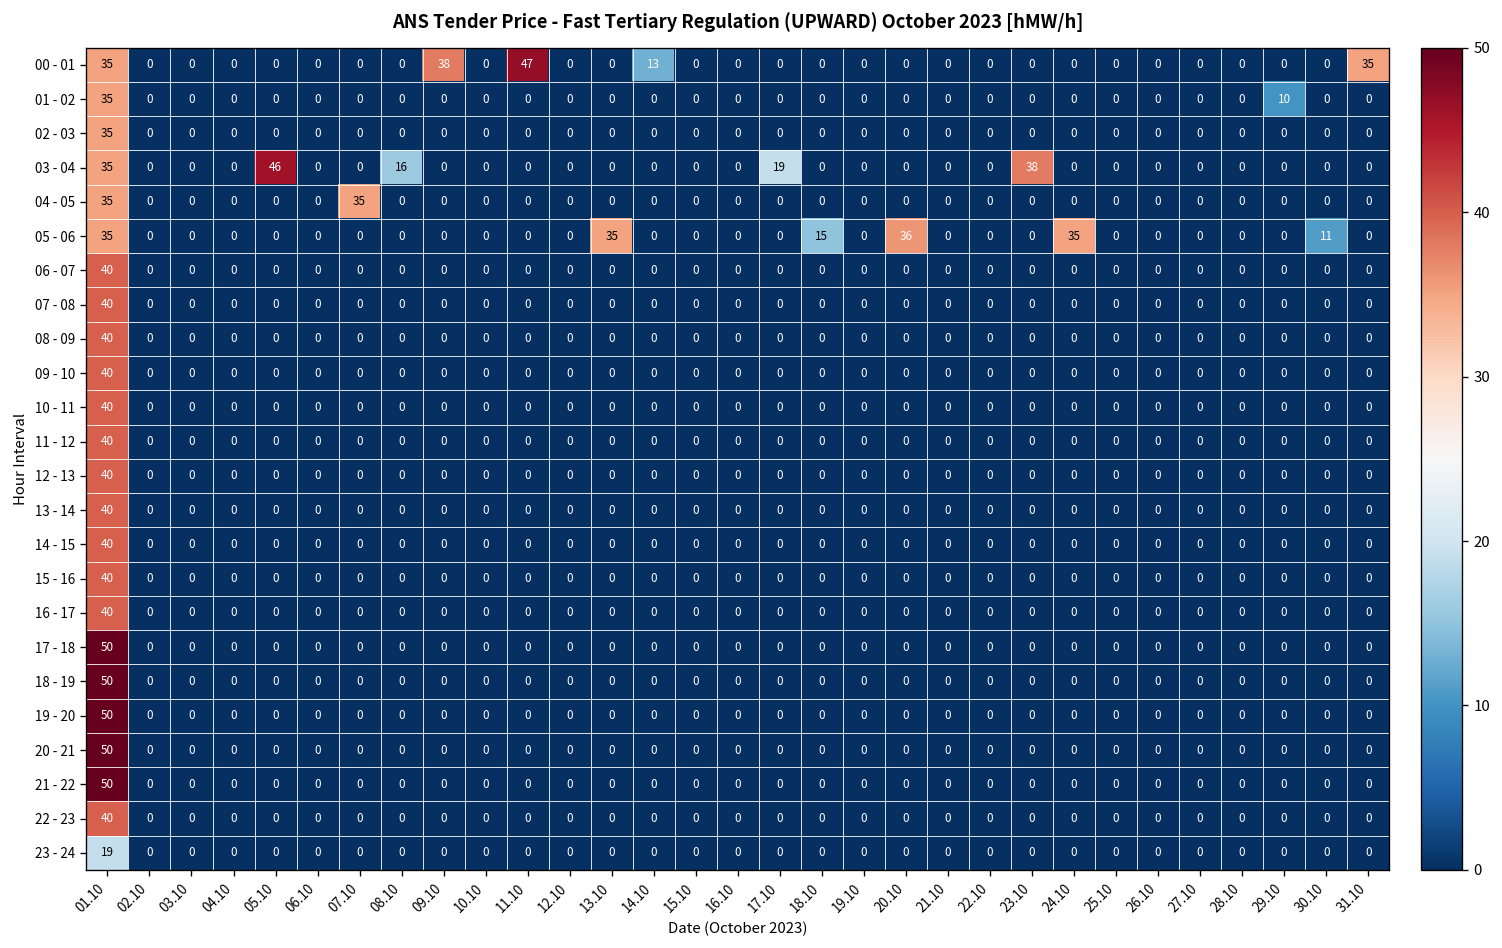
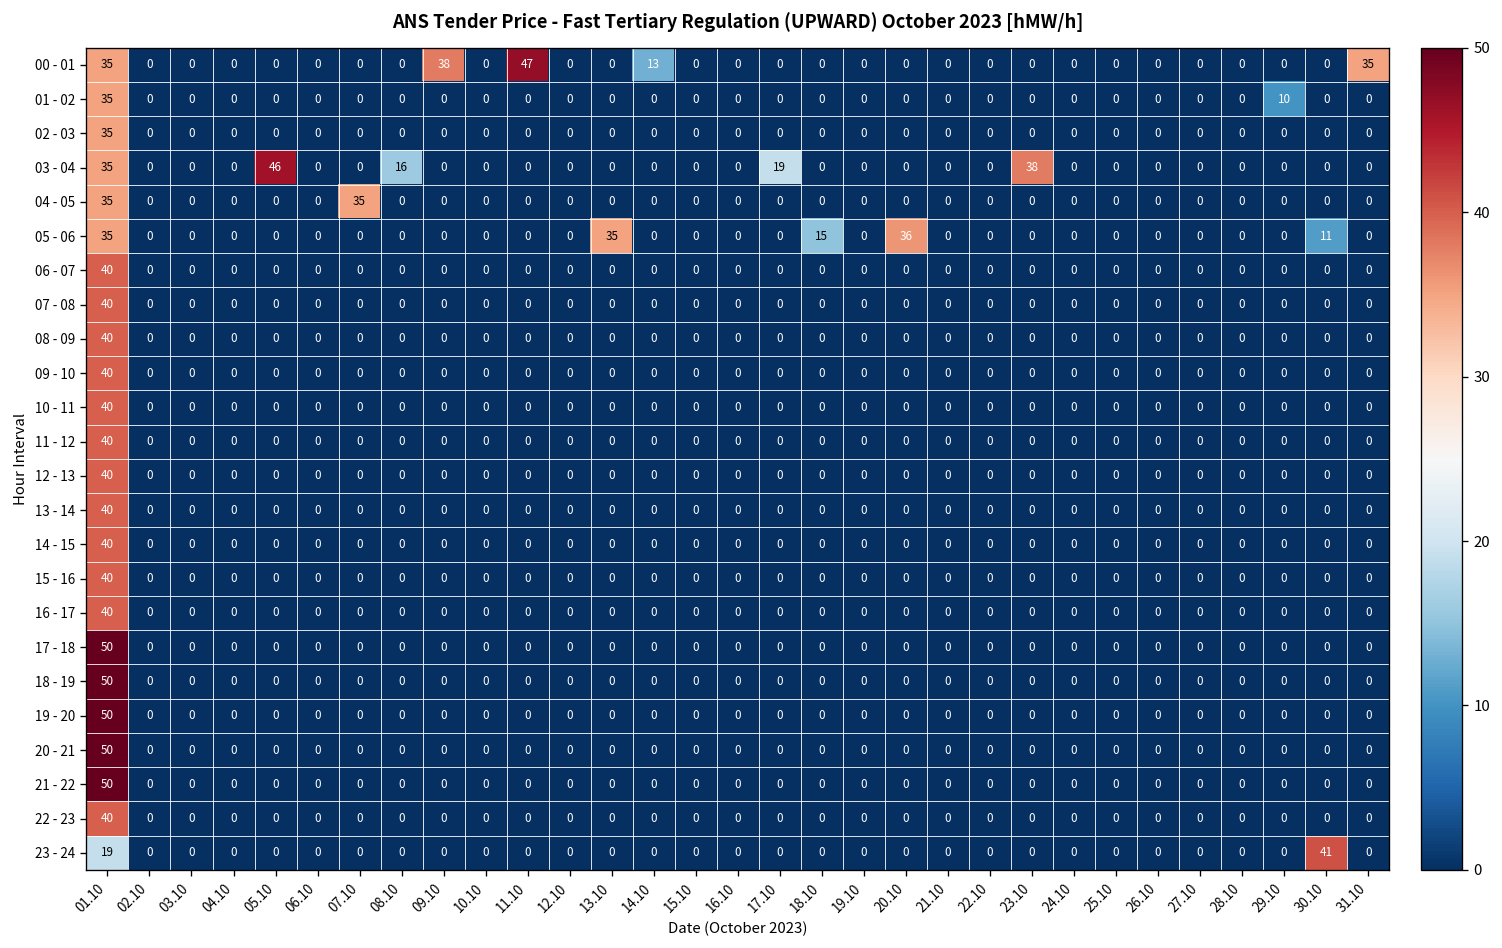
05 - 06, 24.10: 35 -> 0
23 - 24, 30.10: 0 -> 41
